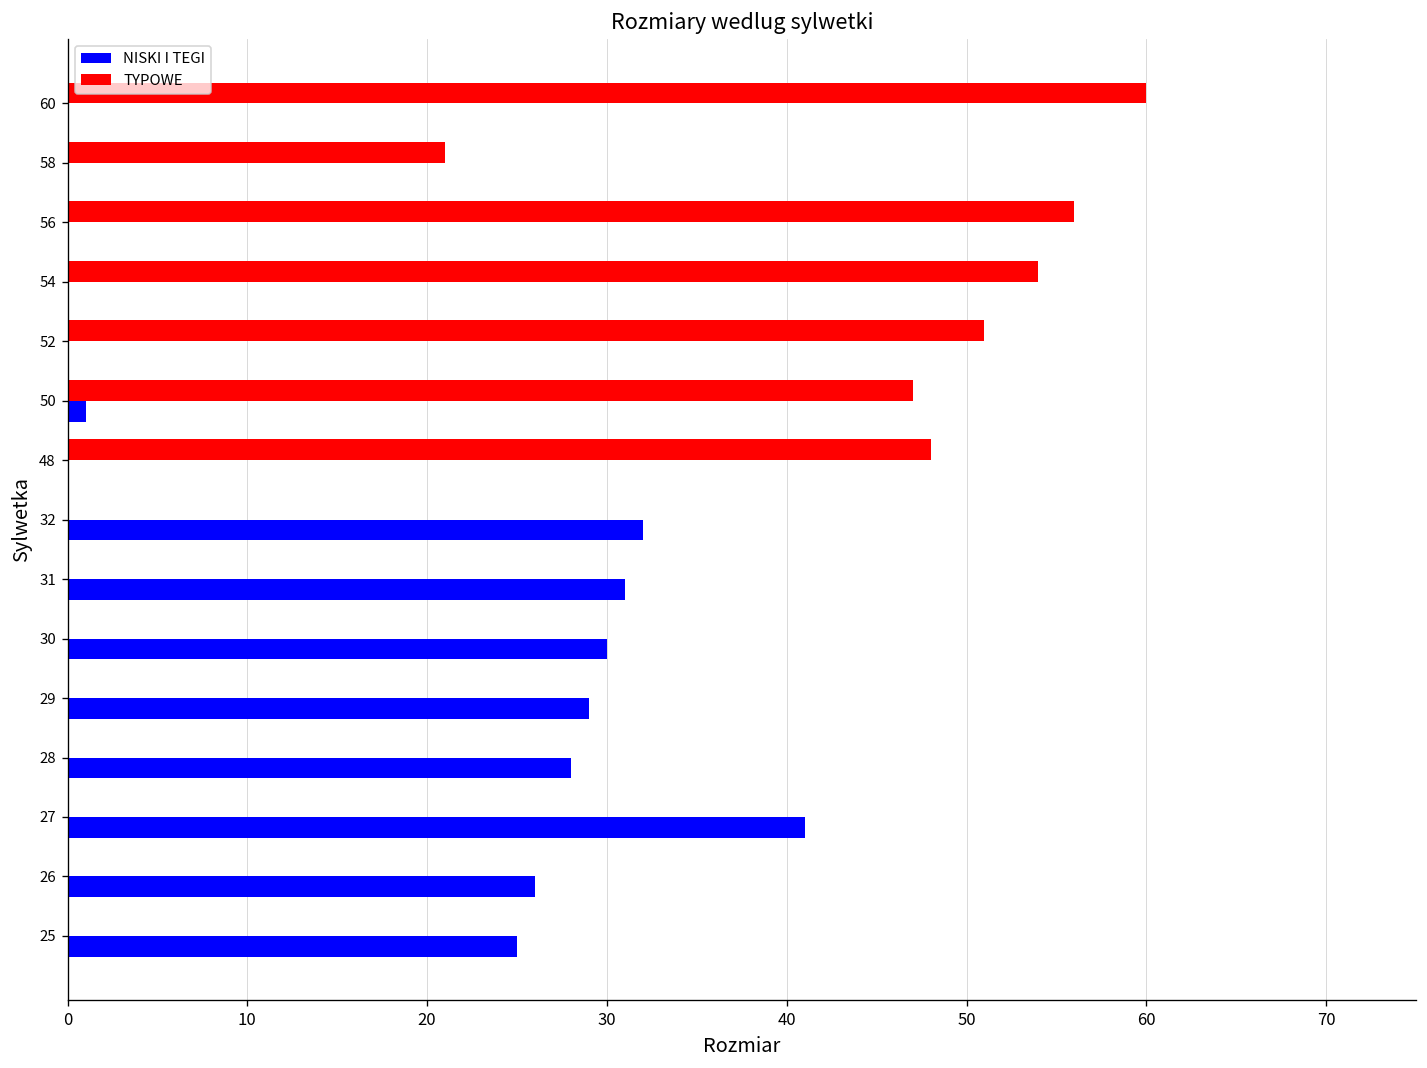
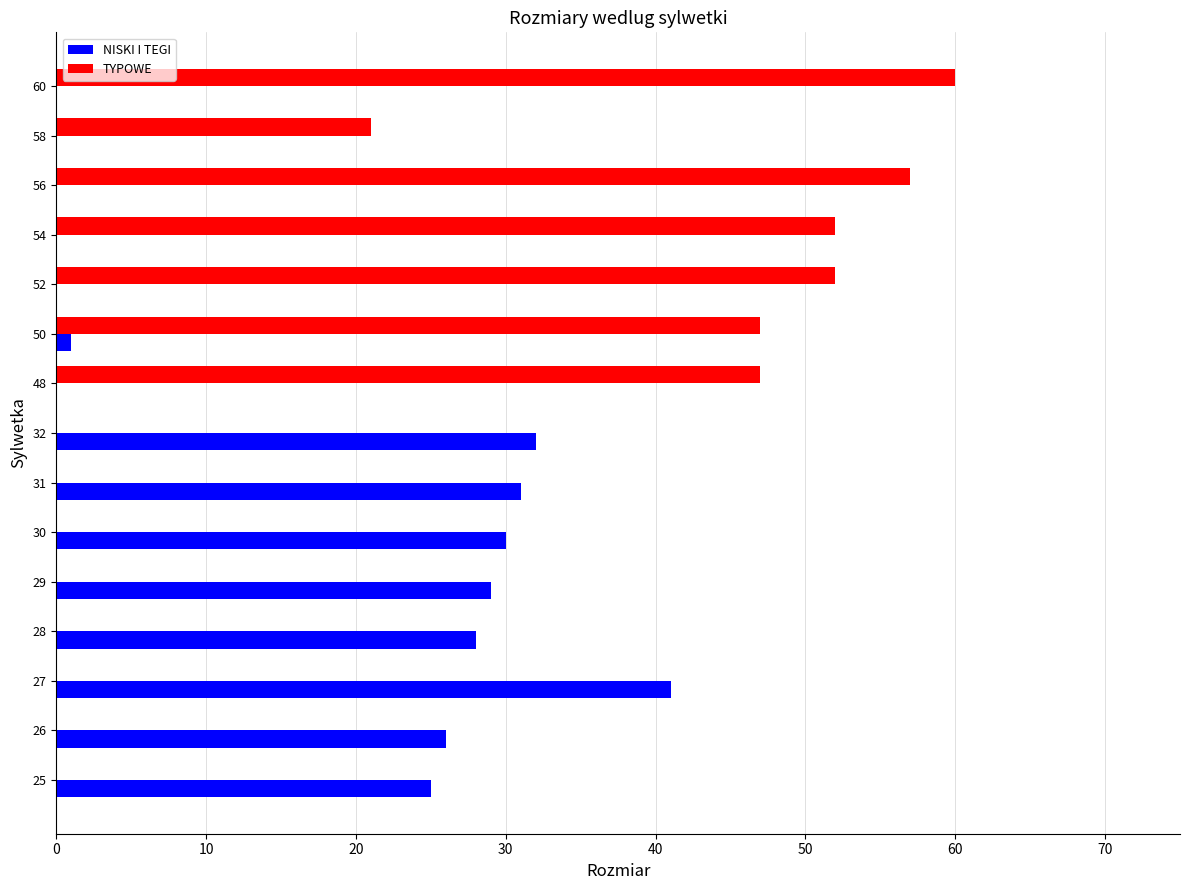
TYPOWE, 56: 56 -> 57
TYPOWE, 54: 54 -> 52
TYPOWE, 52: 51 -> 52
TYPOWE, 48: 48 -> 47
